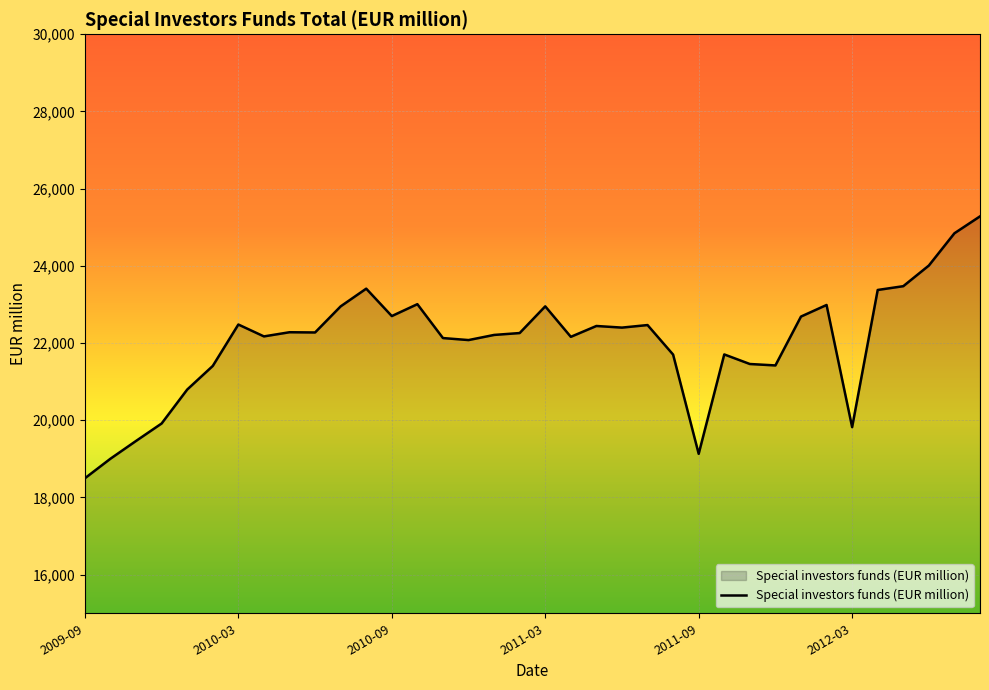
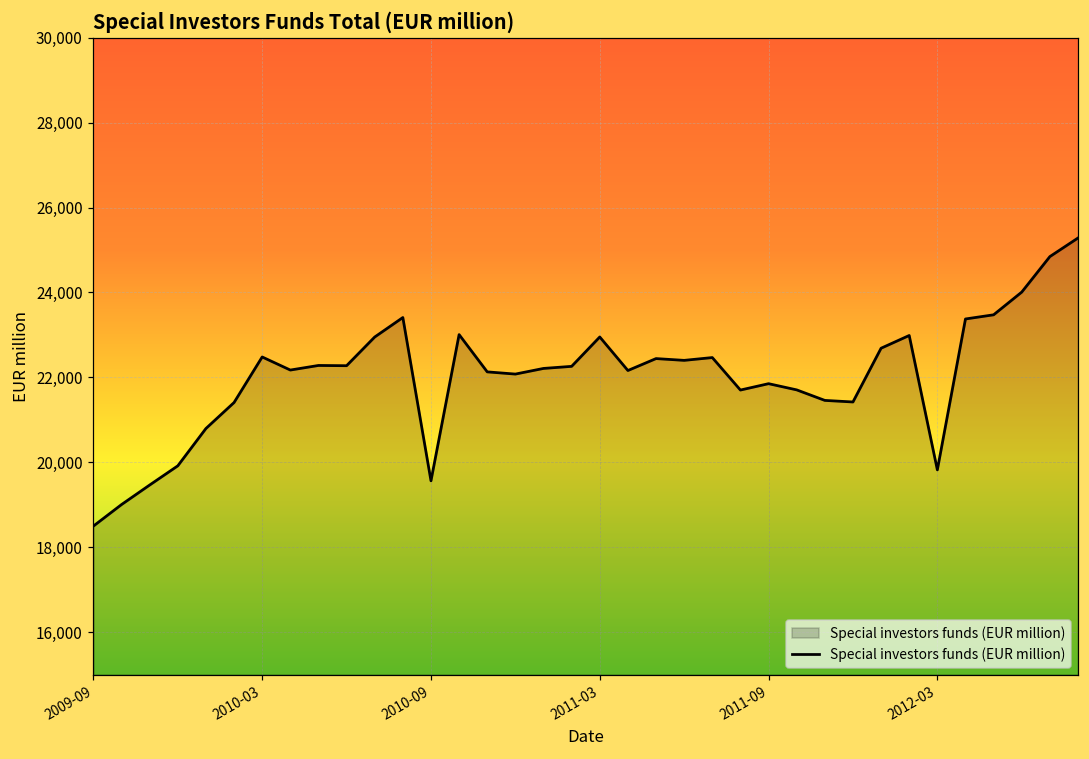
2010-09: 22,700 -> 19,600
2011-09: 19,100 -> 21,900
